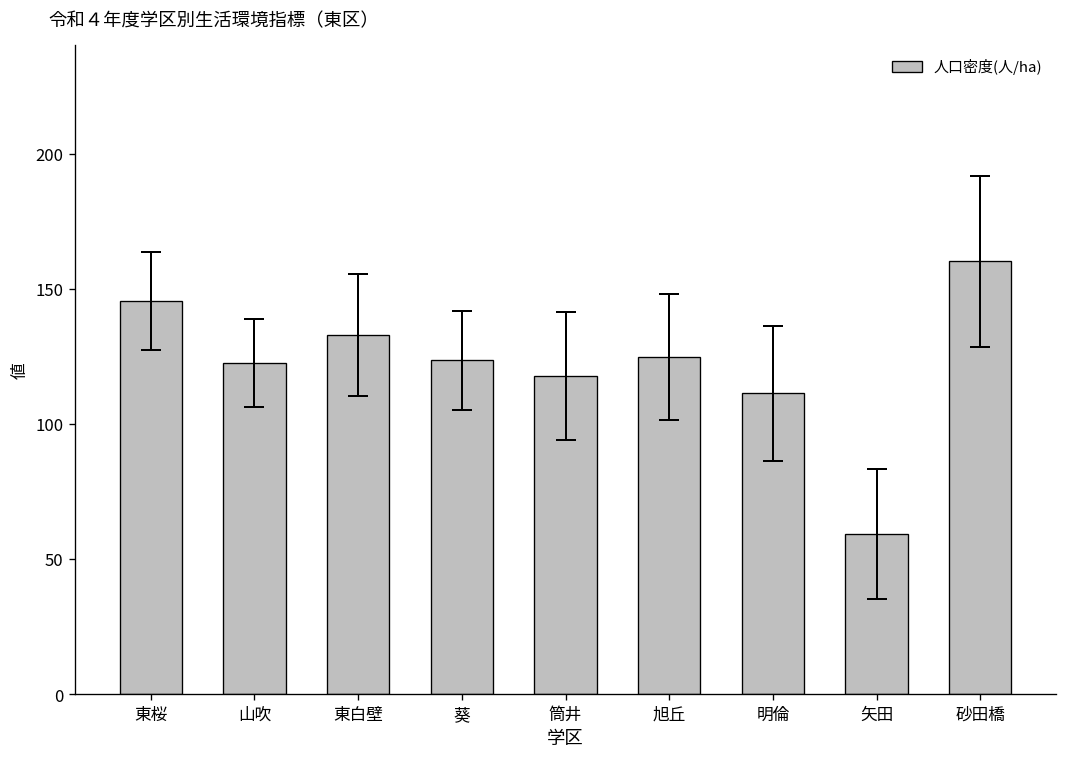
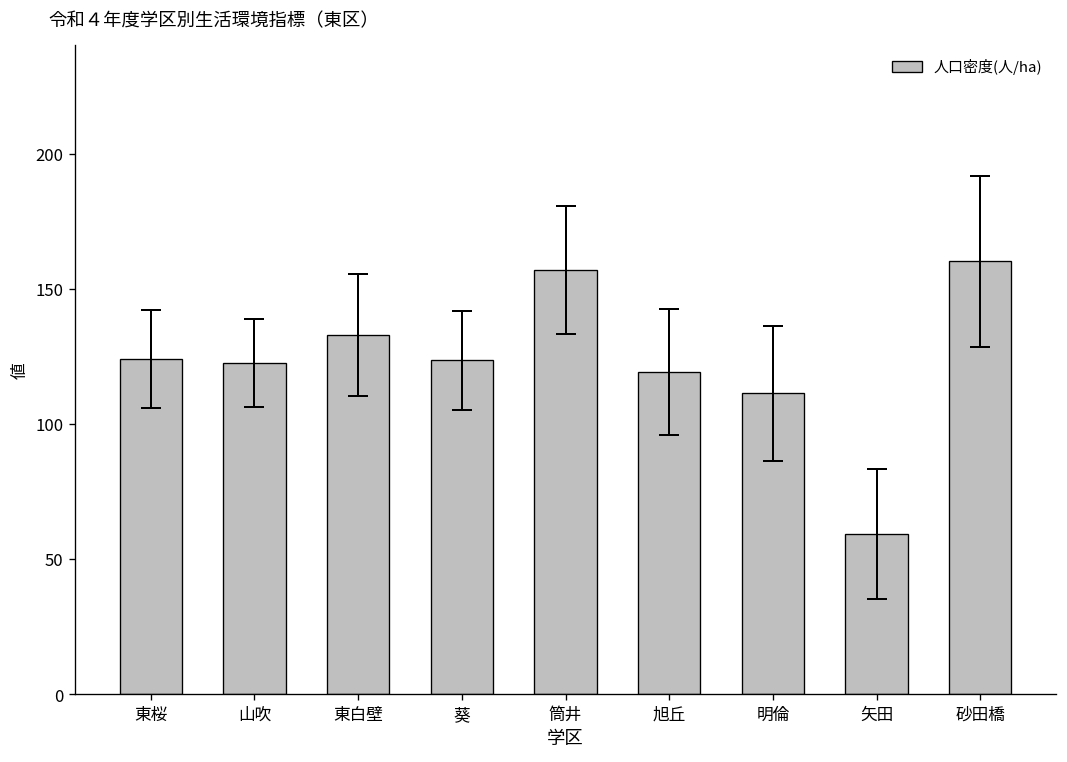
人口密度(人/ha), 東桜: 146 -> 124
人口密度(人/ha), 筒井: 118 -> 157
人口密度(人/ha), 旭丘: 125 -> 119
